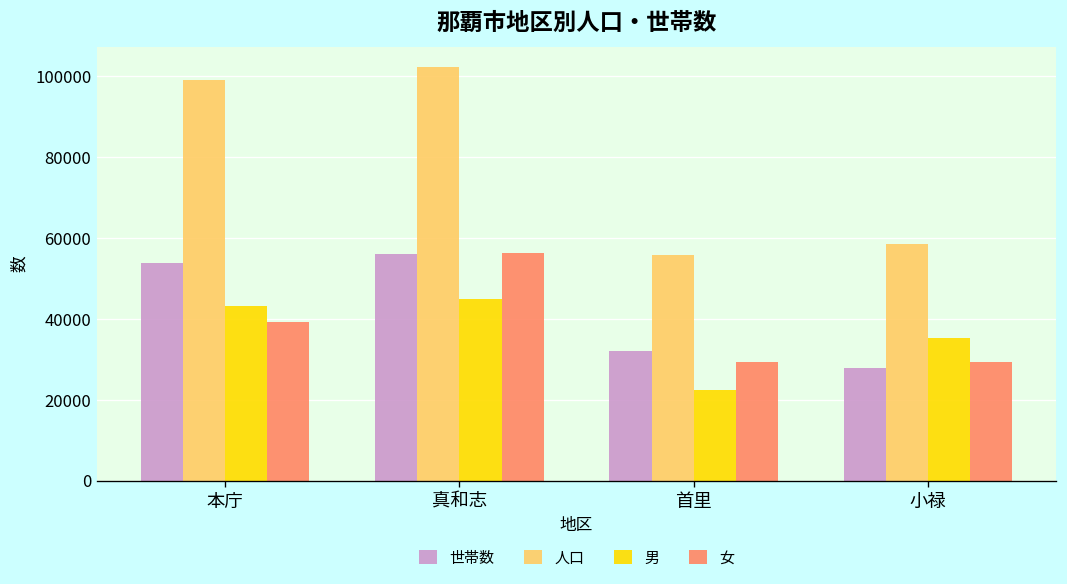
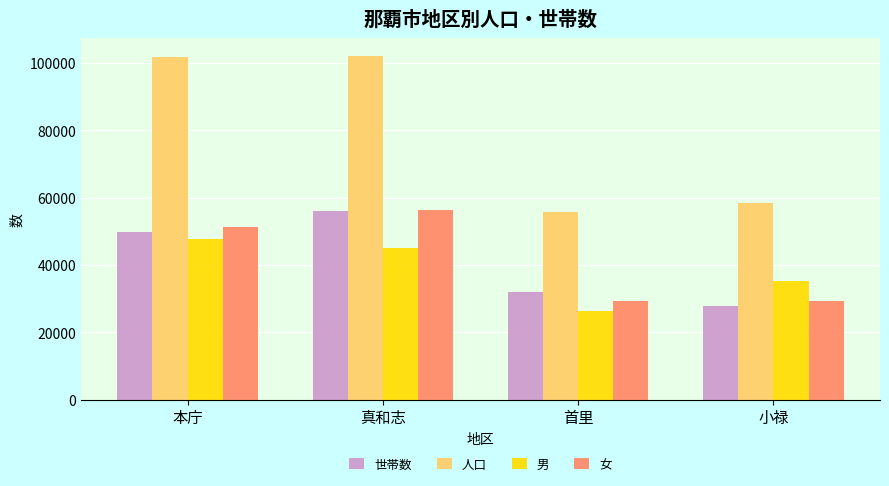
世帯数, 本庁: 54000 -> 50000
人口, 本庁: 99000 -> 102000
男, 本庁: 43000 -> 48000
女, 本庁: 39000 -> 51000
男, 首里: 22000 -> 26000
